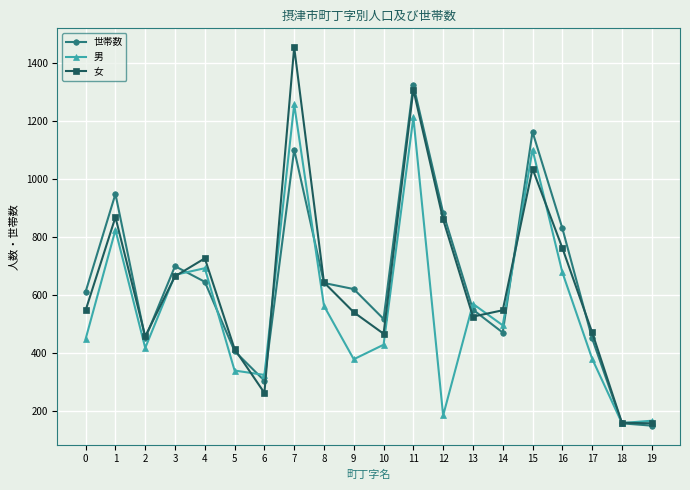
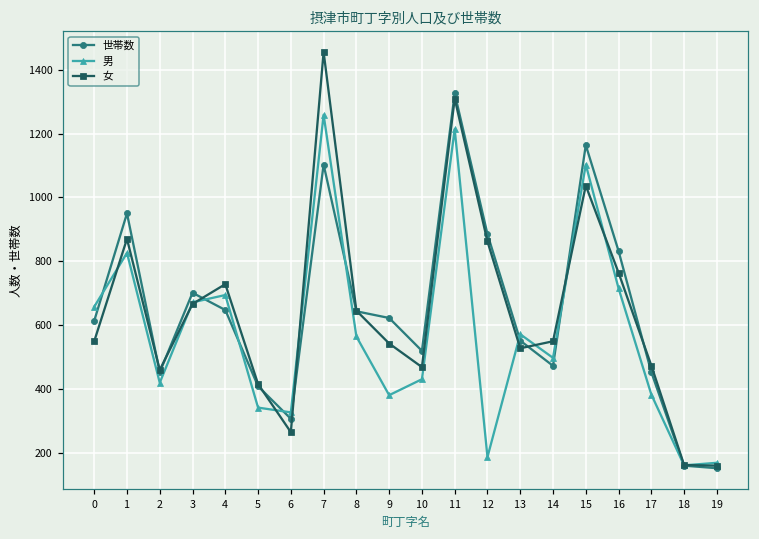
男, 0: 450 -> 660
男, 16: 680 -> 720
